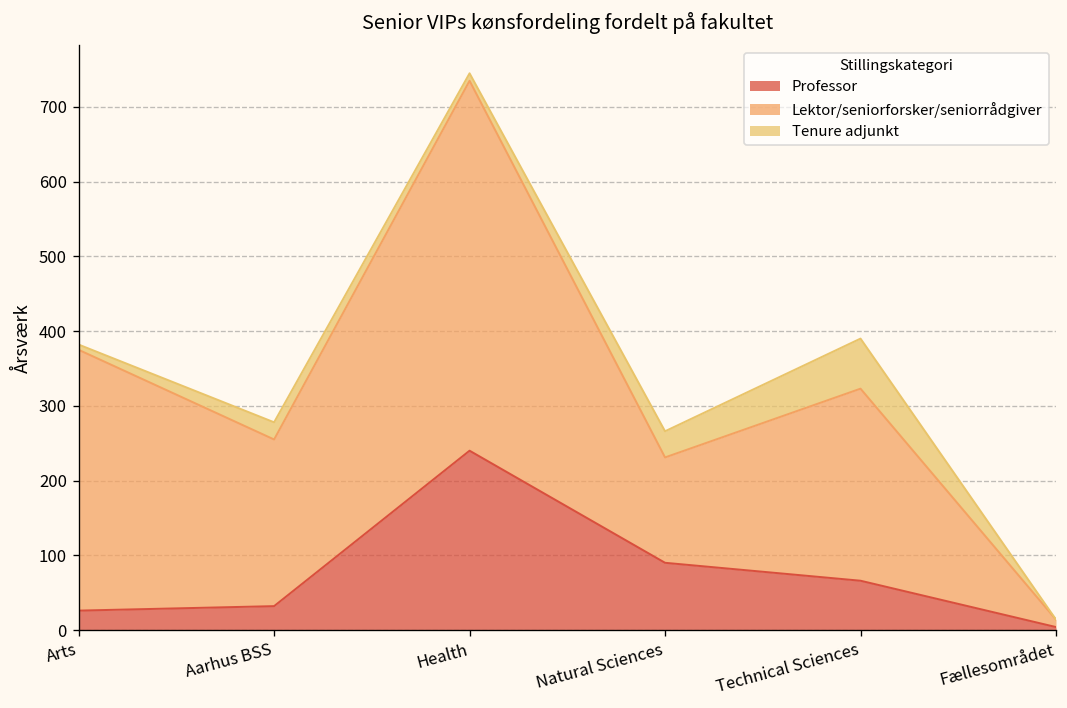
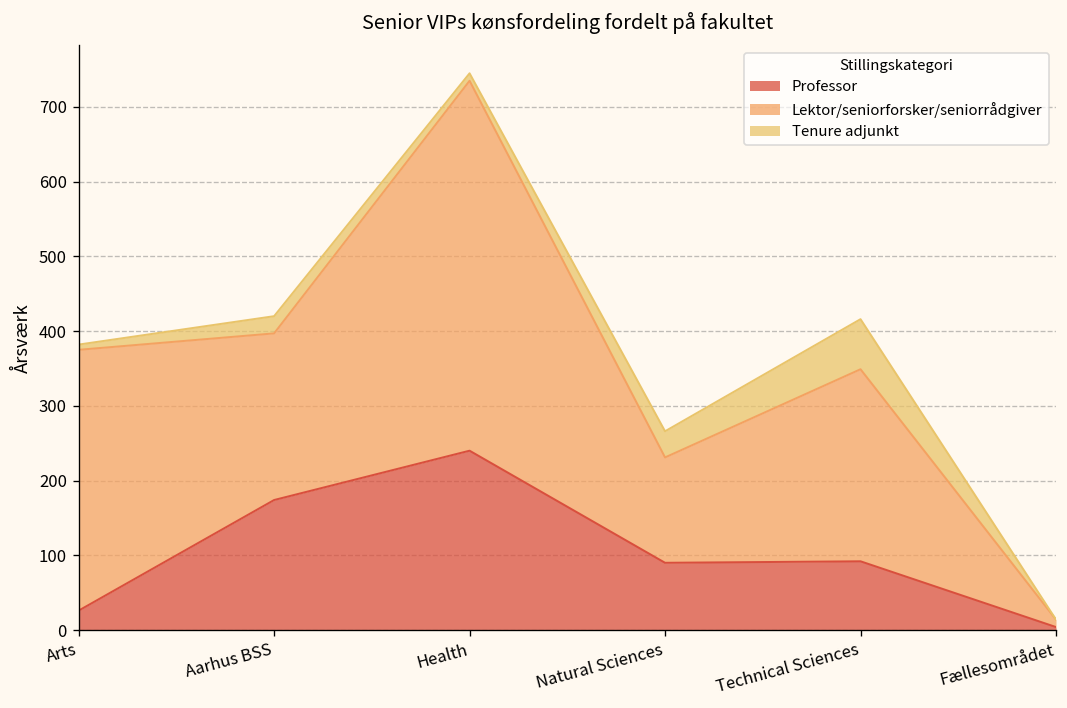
Professor, Aarhus BSS: 30 -> 170
Professor, Technical Sciences: 70 -> 90
